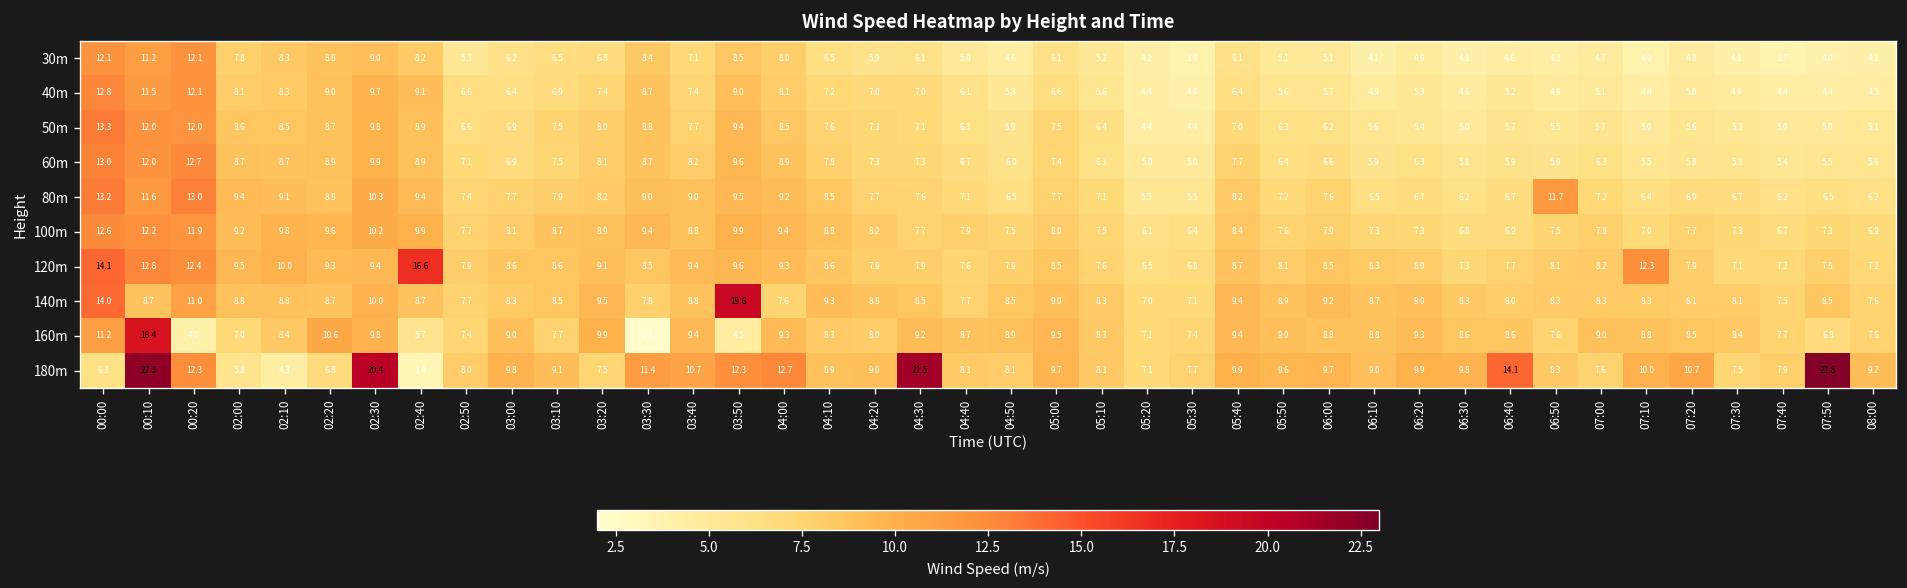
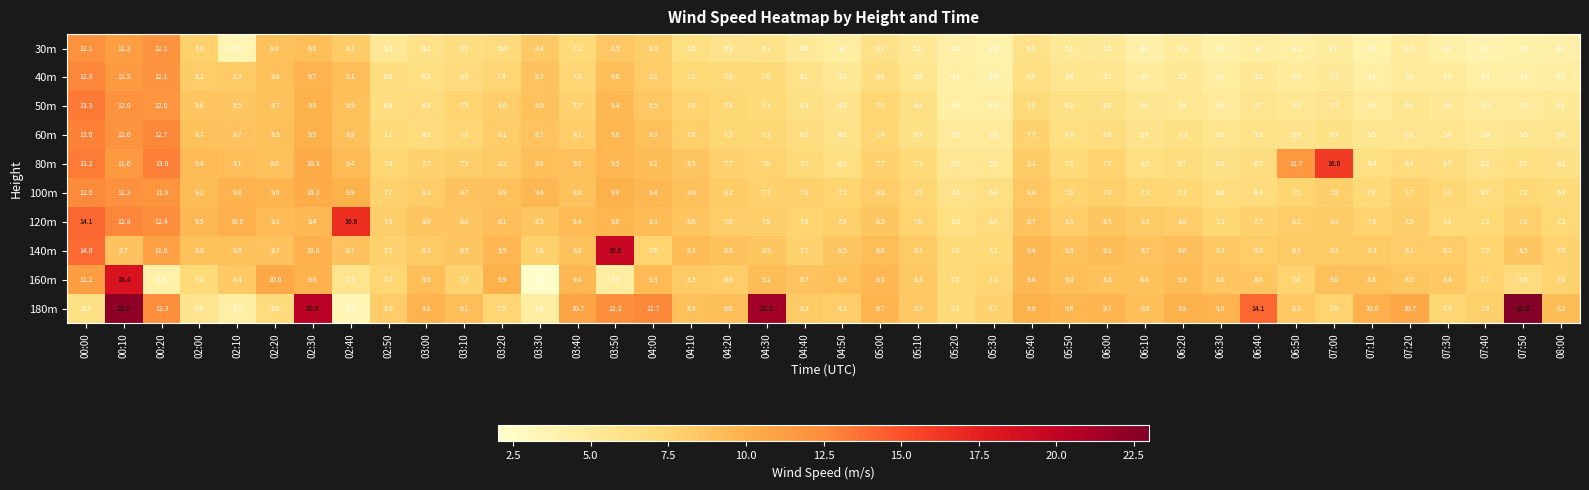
30m, 02:10: 8.3 -> 3.5
80m, 07:00: 7.2 -> 16.0
120m, 07:10: 12.3 -> 7.6
180m, 03:30: 11.4 -> 4.6
